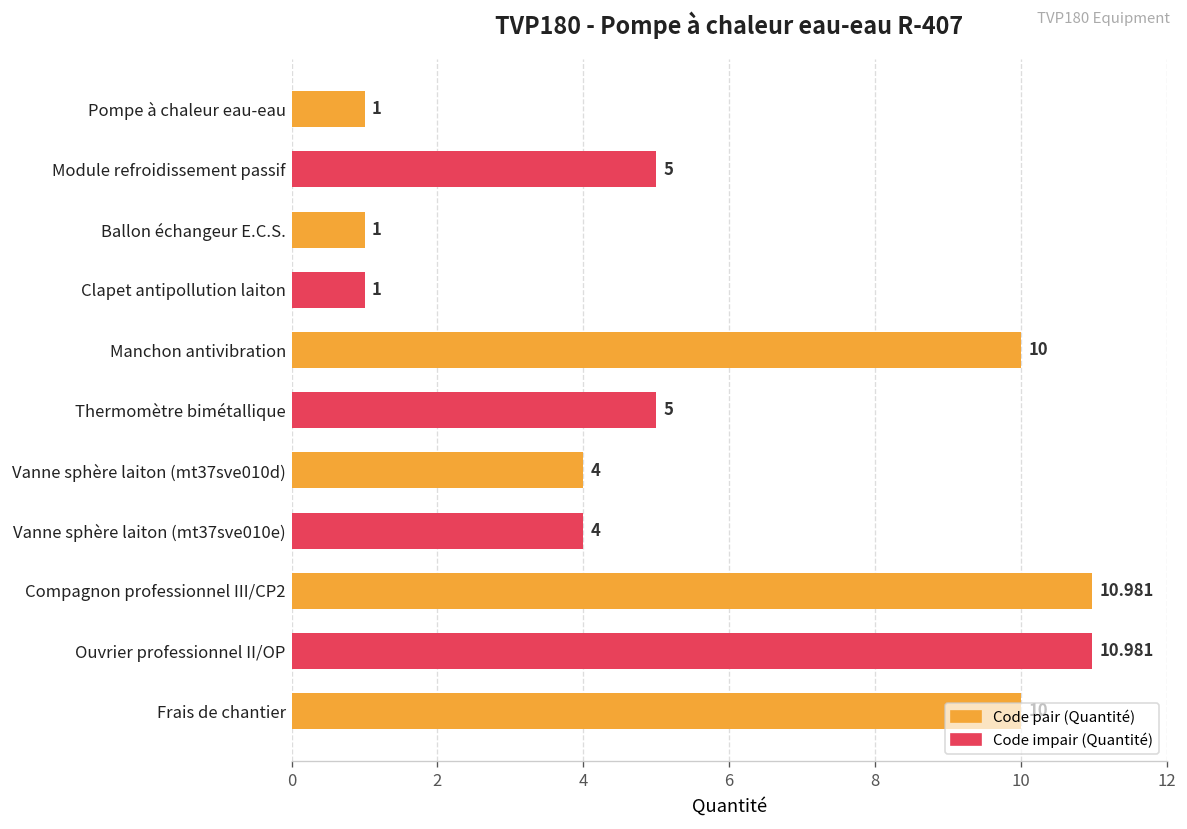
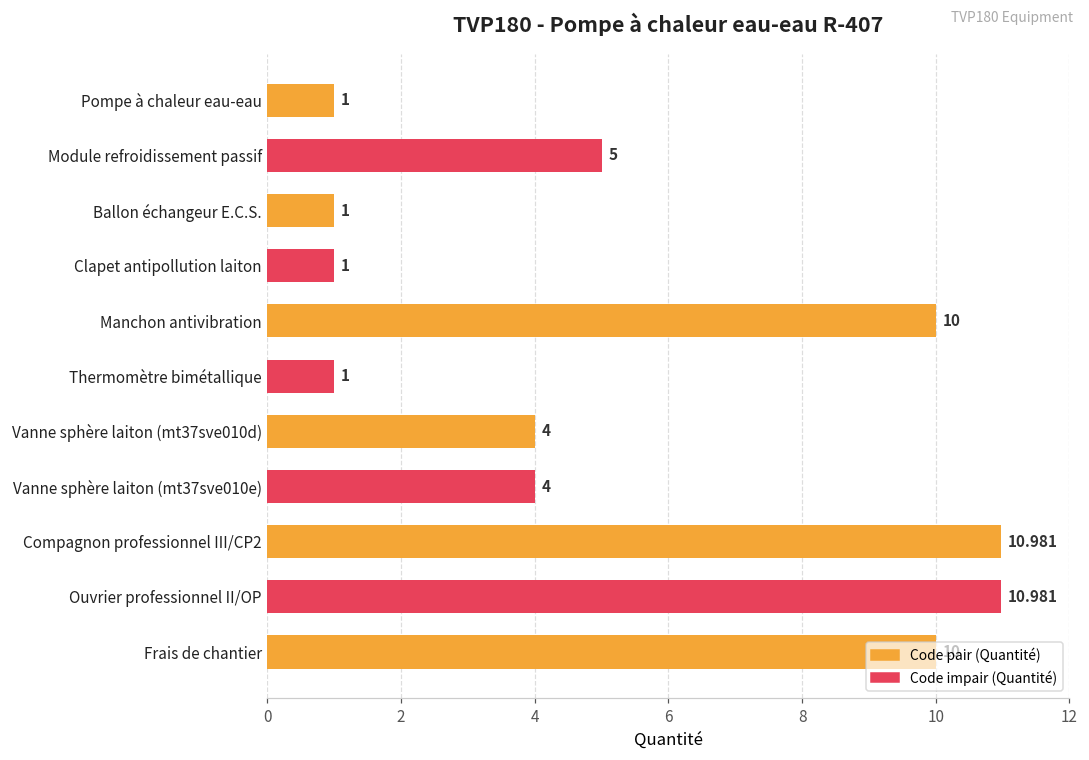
Thermomètre bimétallique: 5 -> 1
